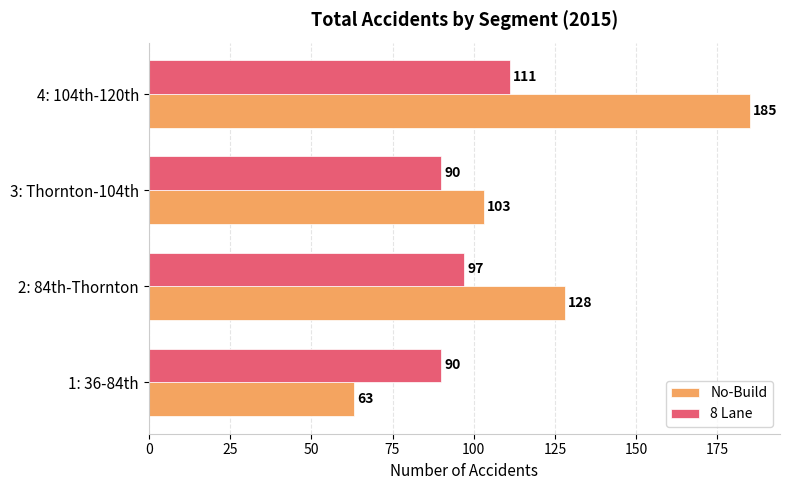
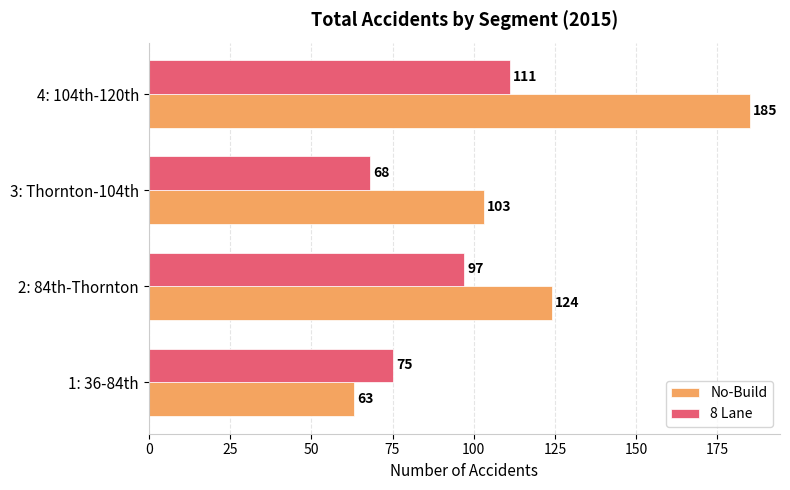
8 Lane, 3: Thornton-104th: 90 -> 68
No-Build, 2: 84th-Thornton: 128 -> 124
8 Lane, 1: 36-84th: 90 -> 75
